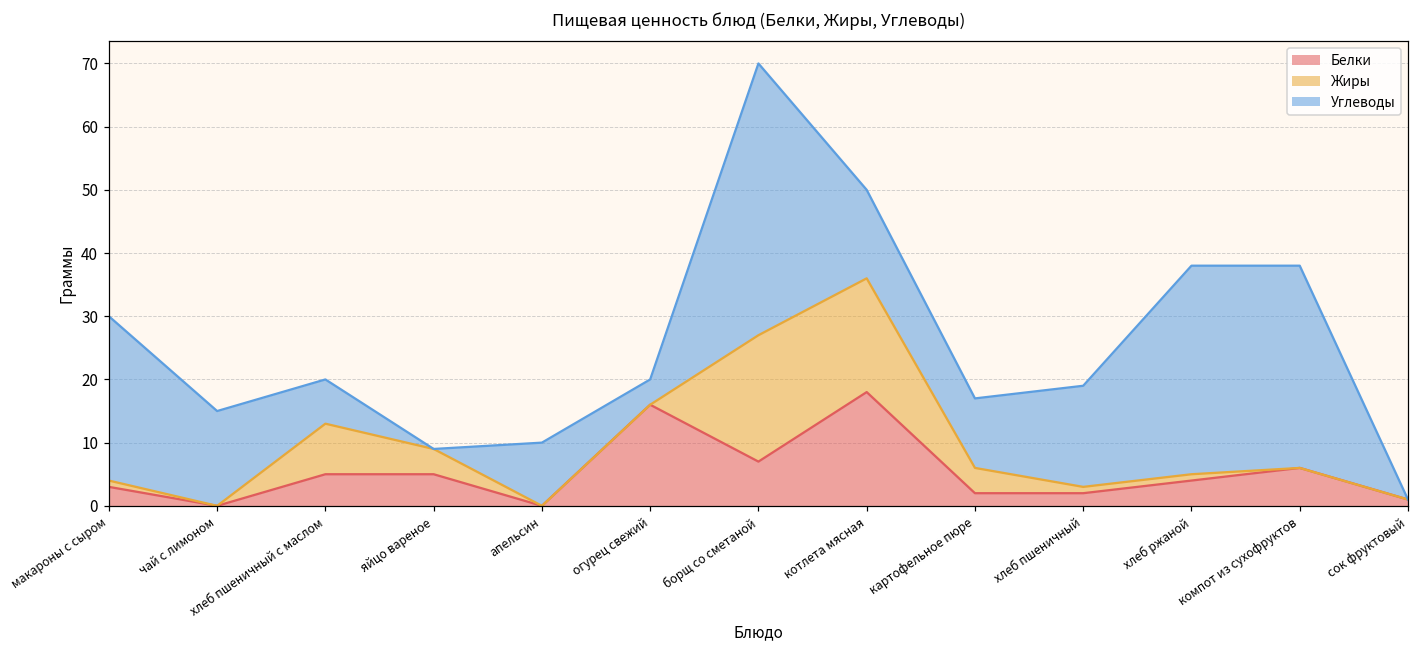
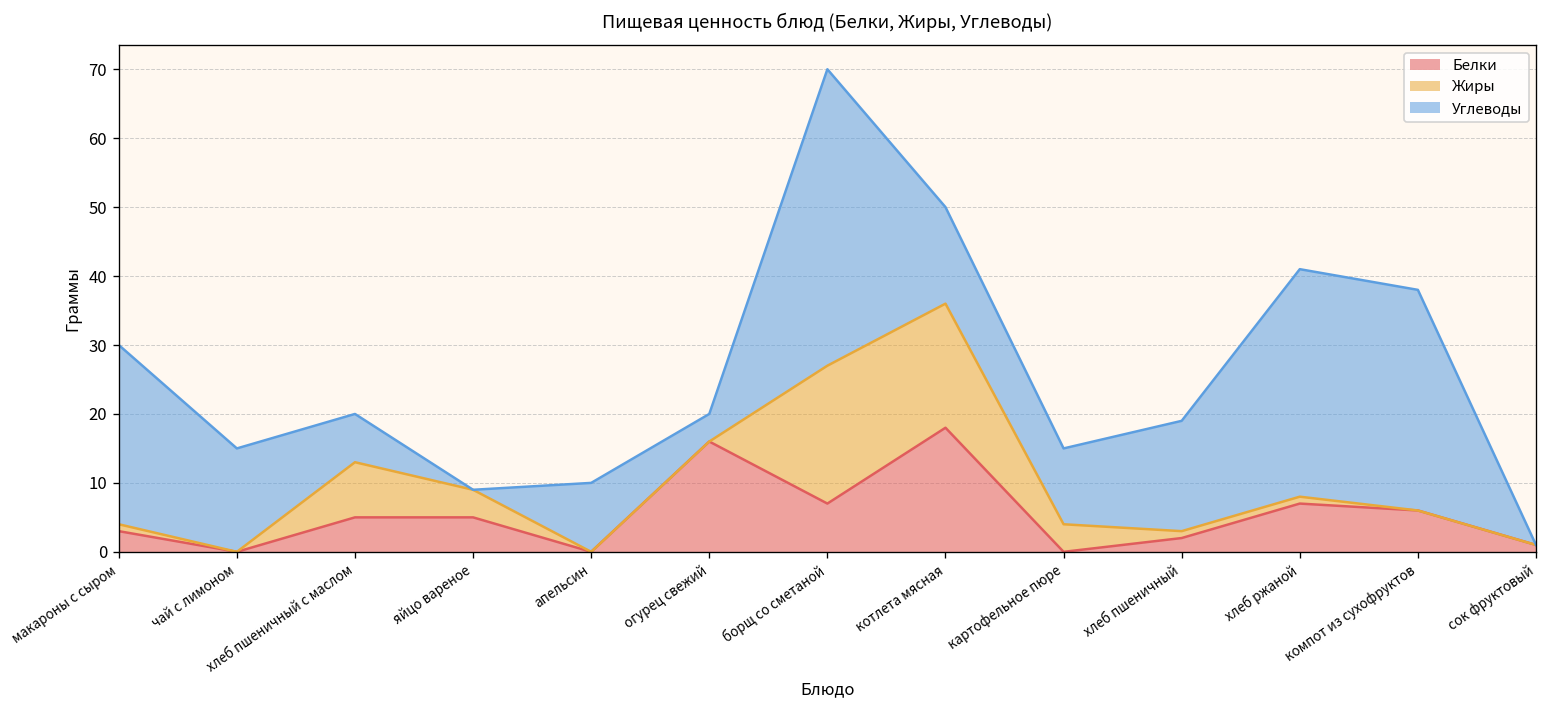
Белки, картофельное пюре: 2 -> 0
Белки, хлеб ржаной: 4 -> 7
